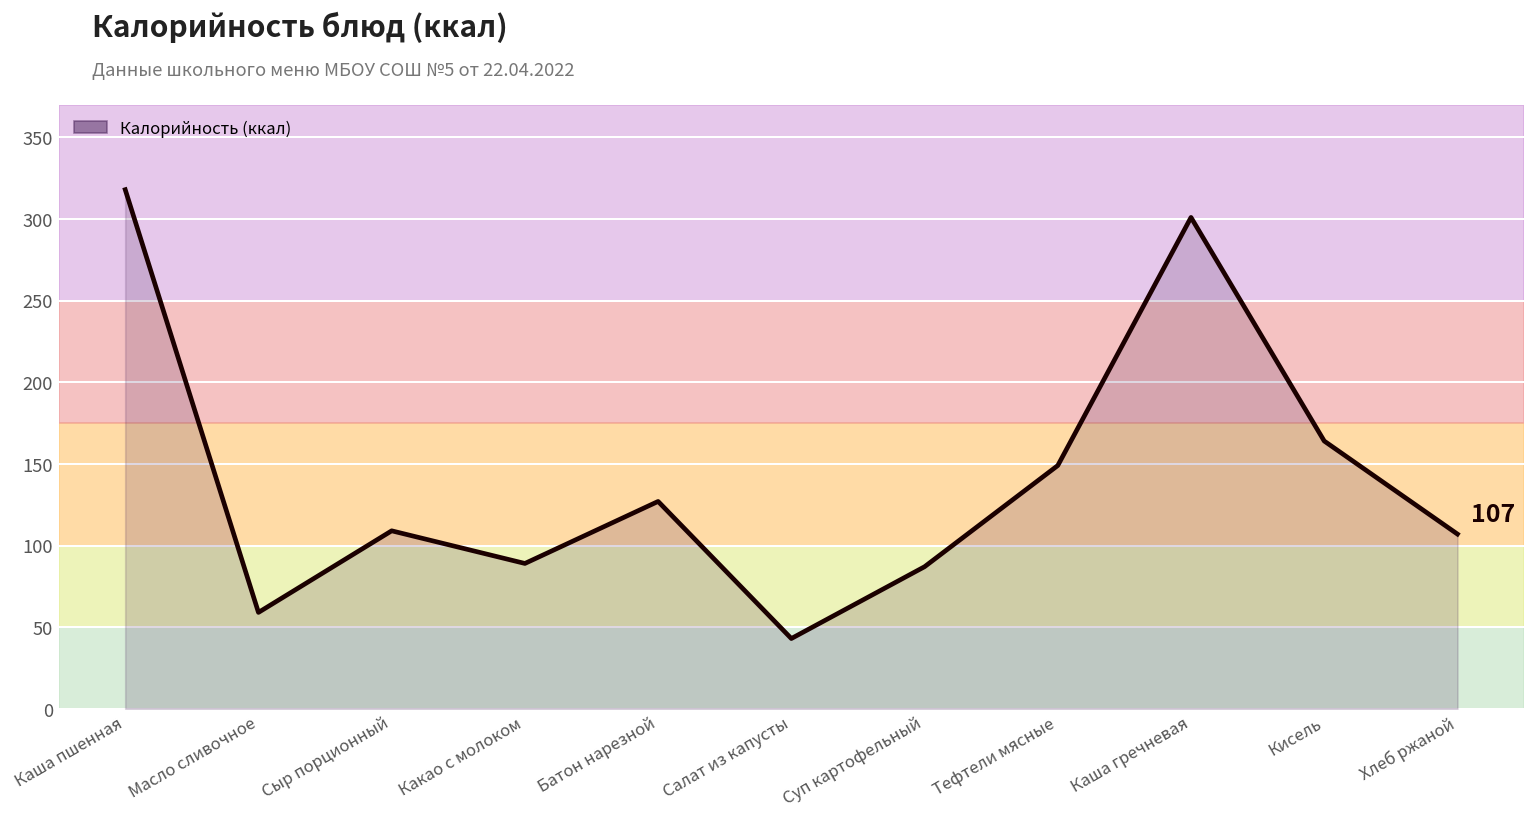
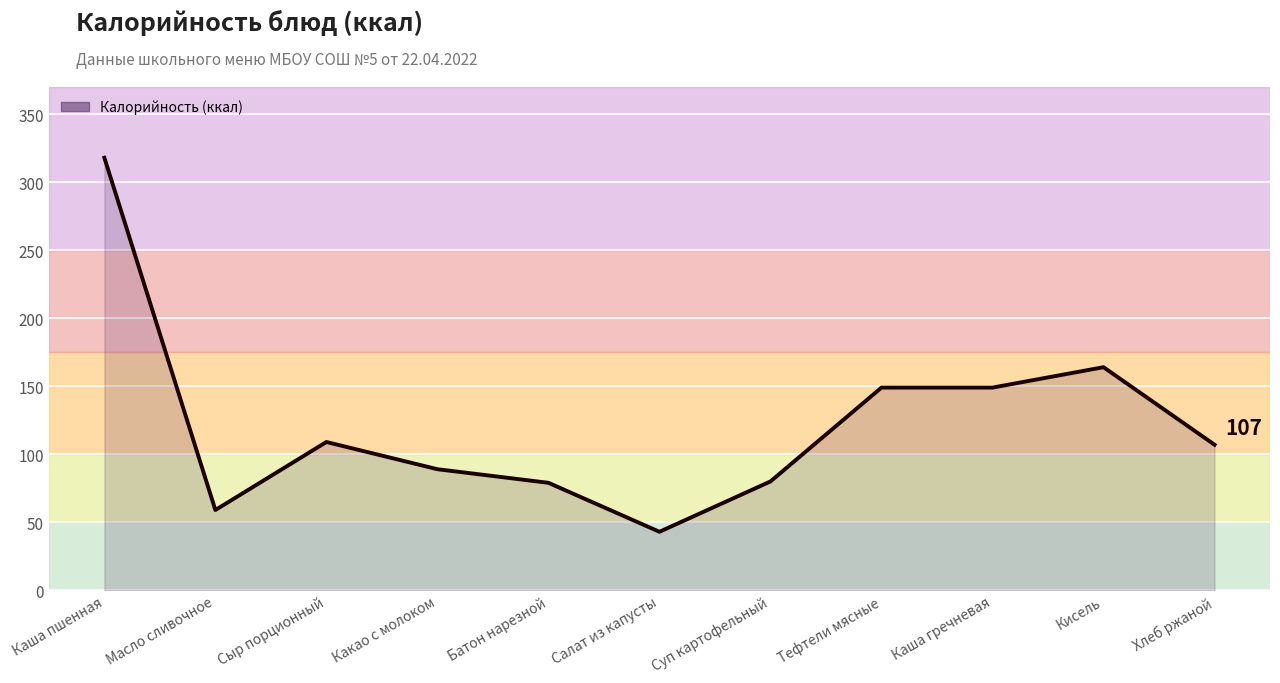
Батон нарезной: 127 -> 79
Суп картофельный: 87 -> 80
Каша гречневая: 301 -> 149
